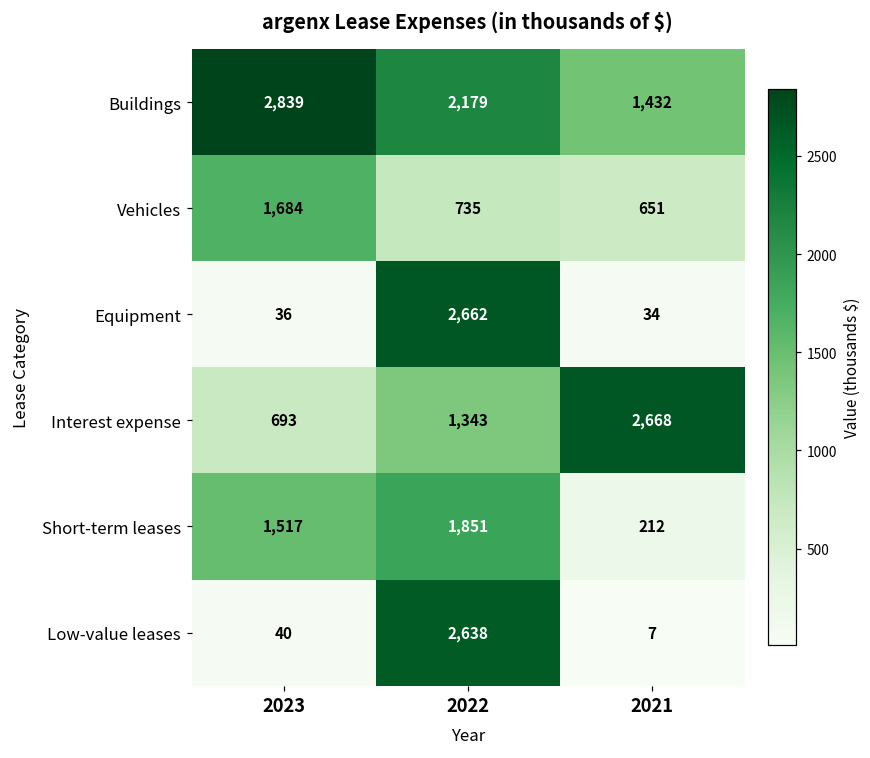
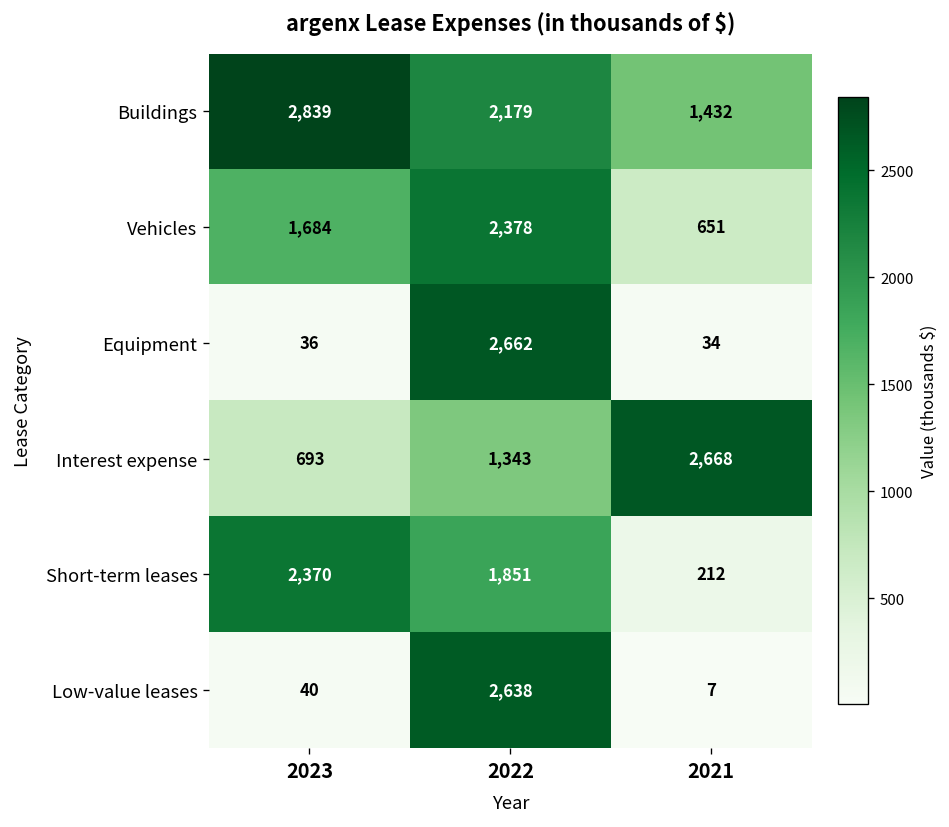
Vehicles, 2022: 735 -> 2,378
Short-term leases, 2023: 1,517 -> 2,370
